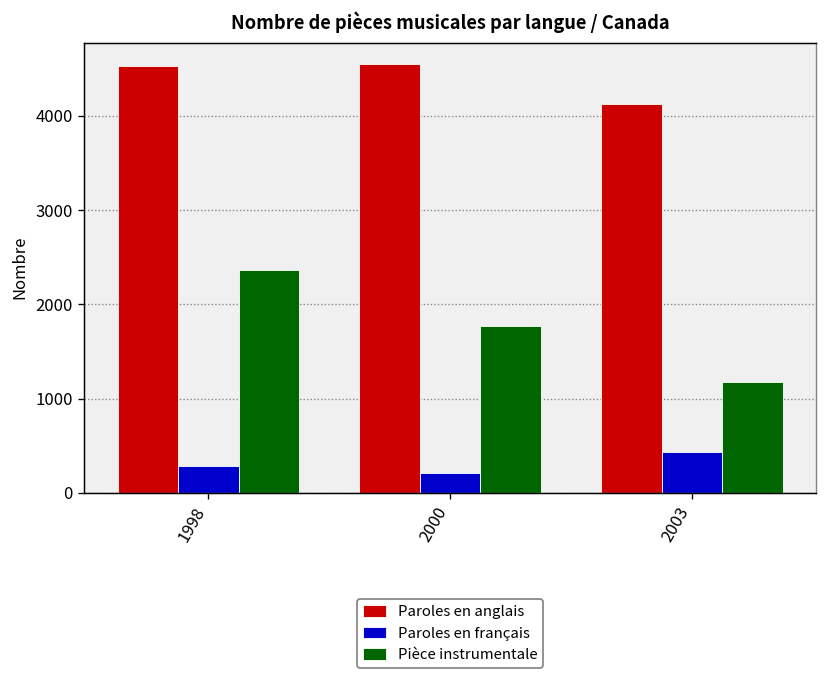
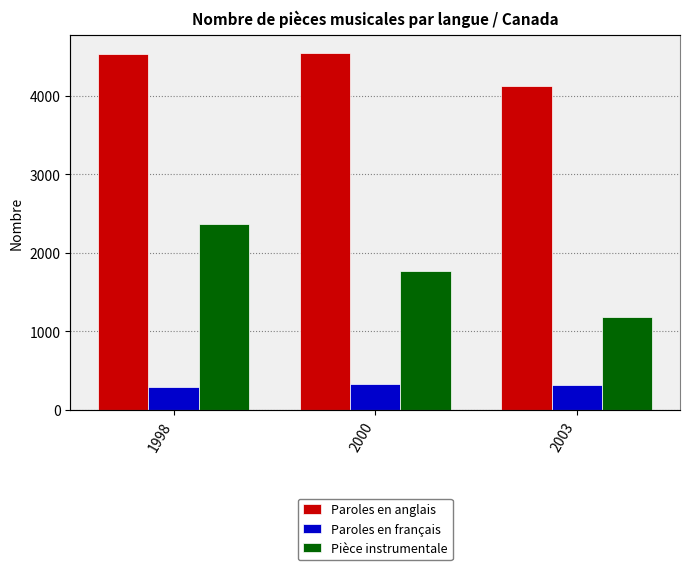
Paroles en français, 2000: 200 -> 300
Paroles en français, 2003: 400 -> 300
